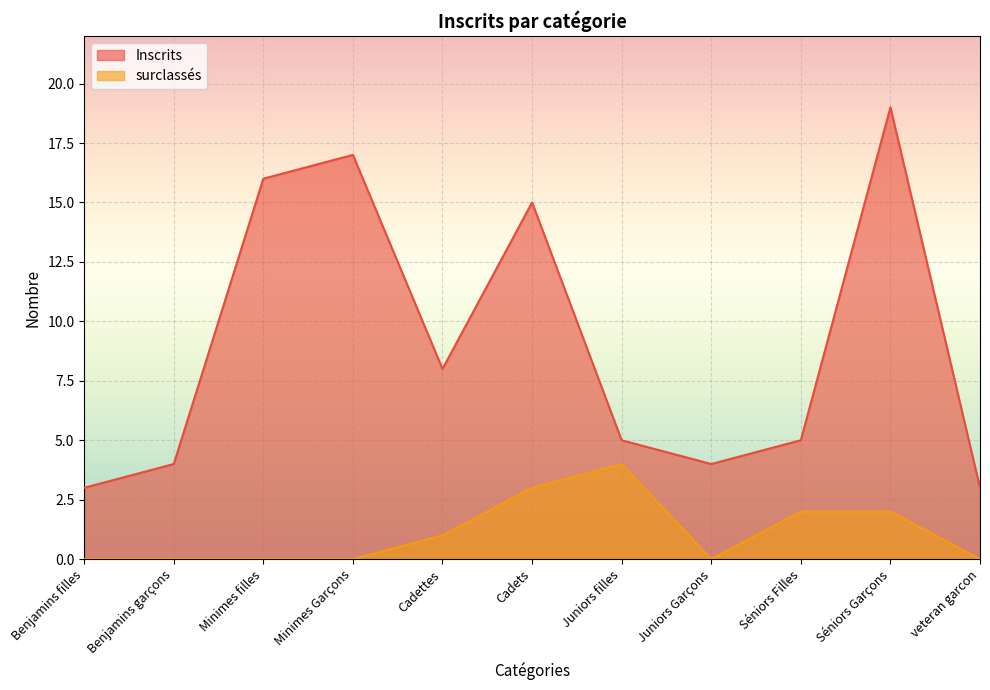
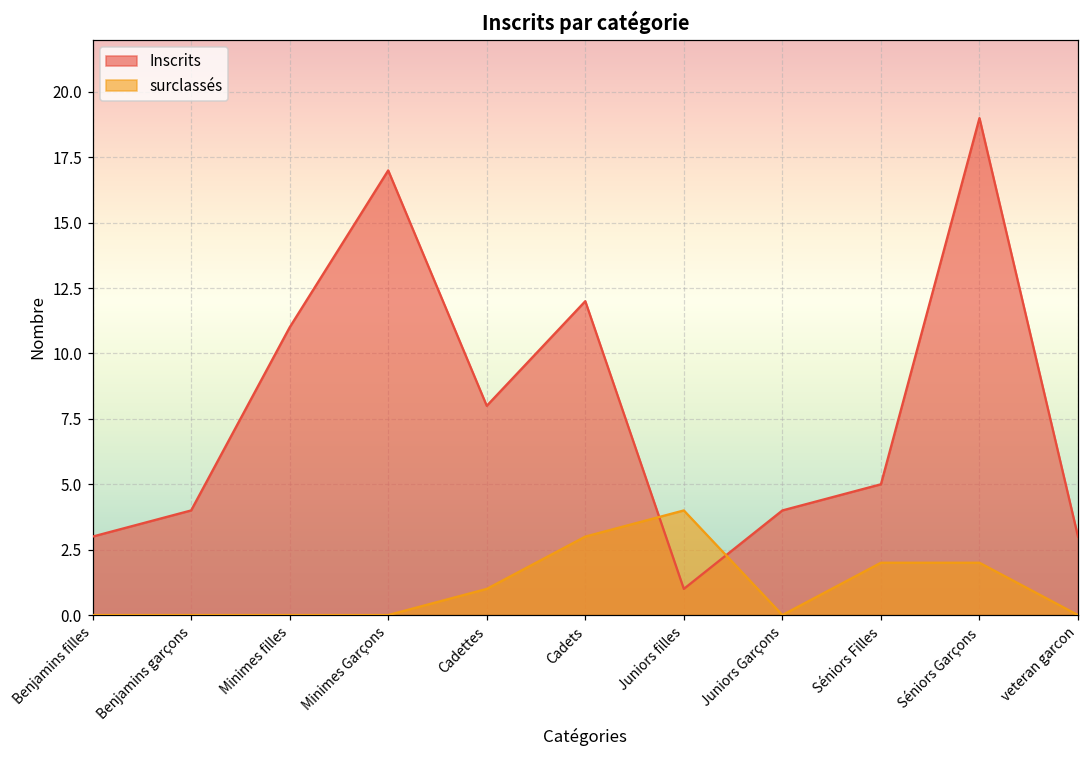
Inscrits, Minimes filles: 16 -> 11
Inscrits, Cadets: 15 -> 12
Inscrits, Juniors filles: 5 -> 1
